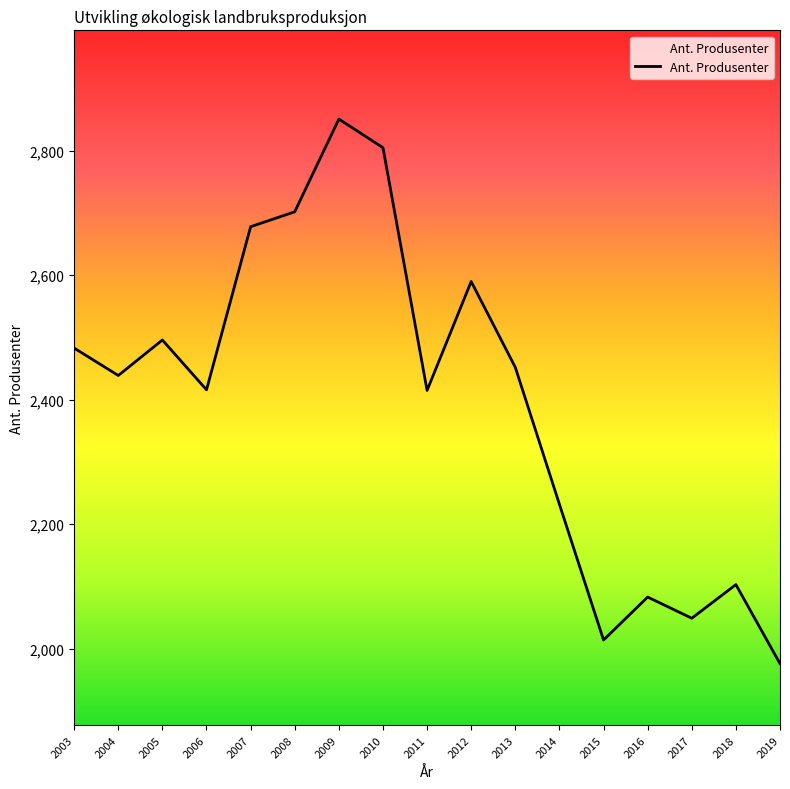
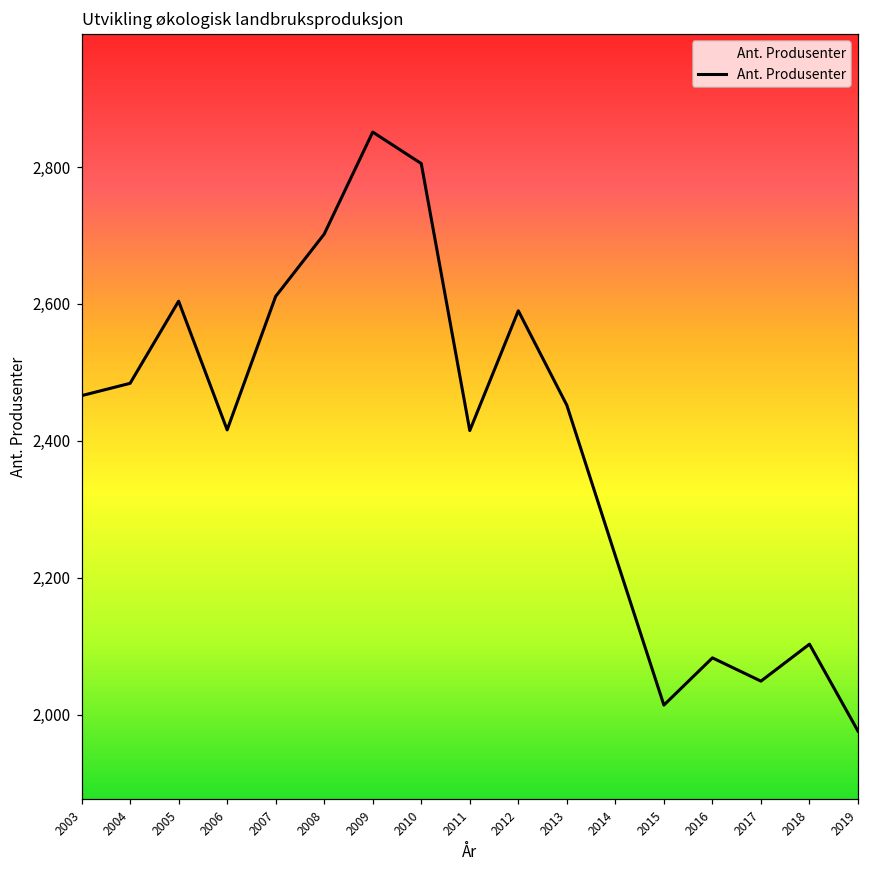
2003: 2,480 -> 2,470
2004: 2,440 -> 2,480
2005: 2,500 -> 2,600
2007: 2,680 -> 2,610
